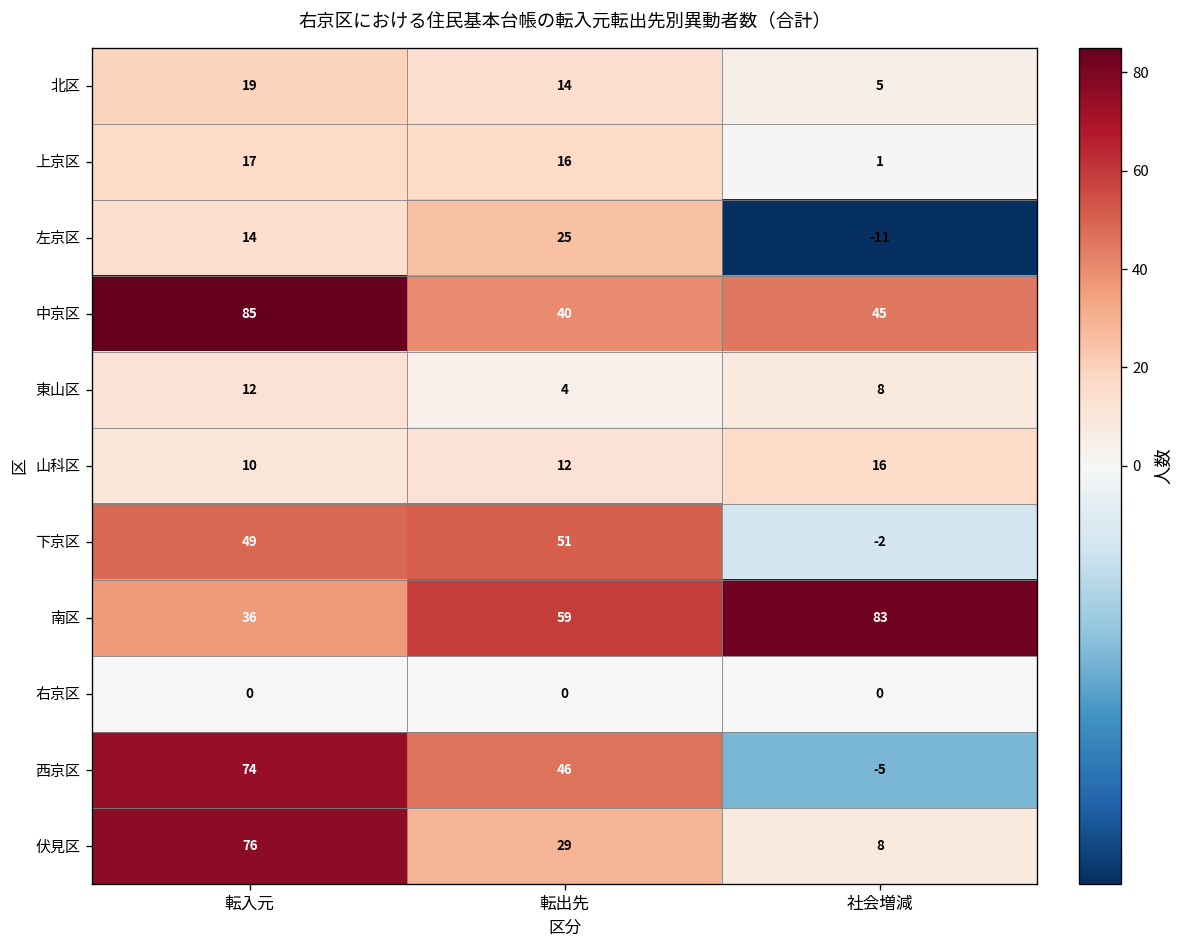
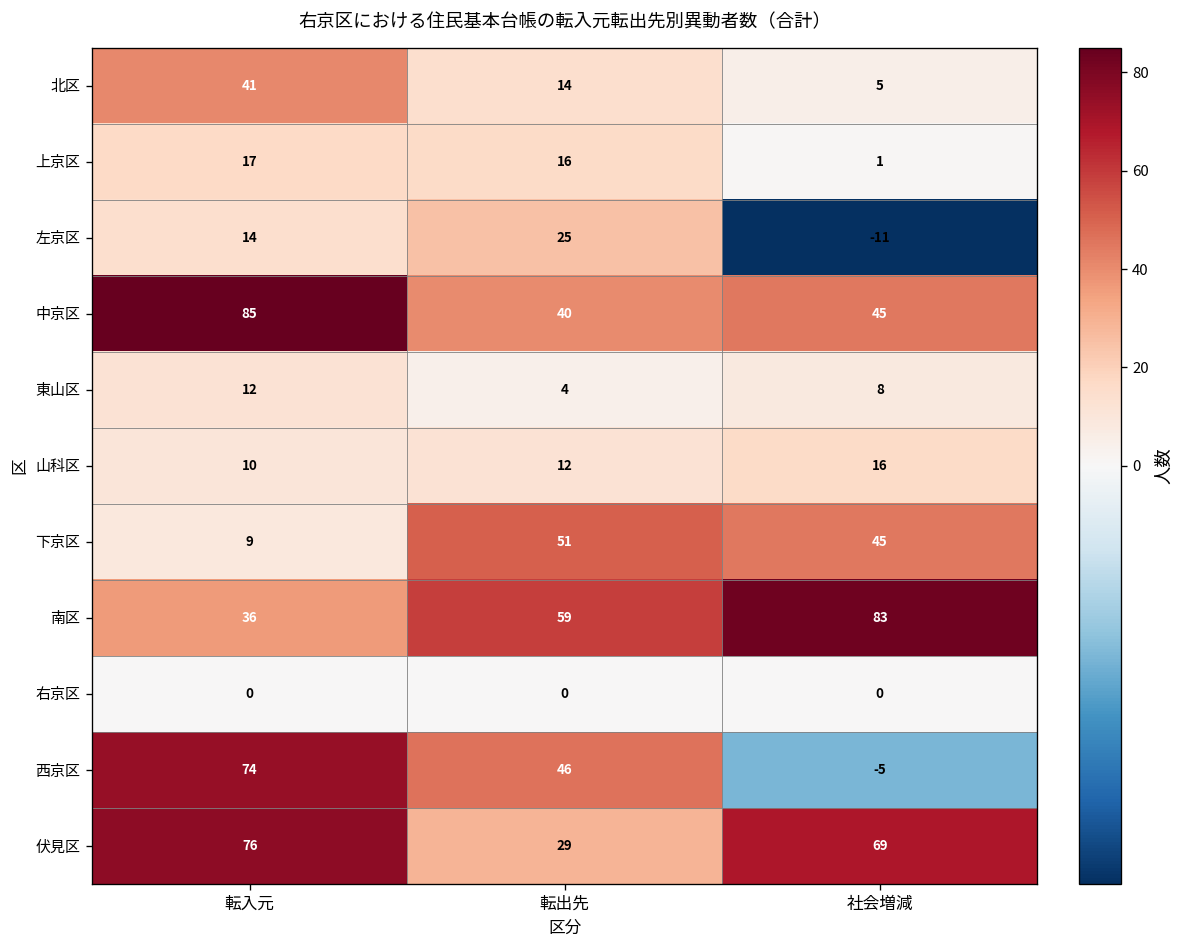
北区, 転入元: 19 -> 41
下京区, 転入元: 49 -> 9
下京区, 社会増減: -2 -> 45
伏見区, 社会増減: 8 -> 69
